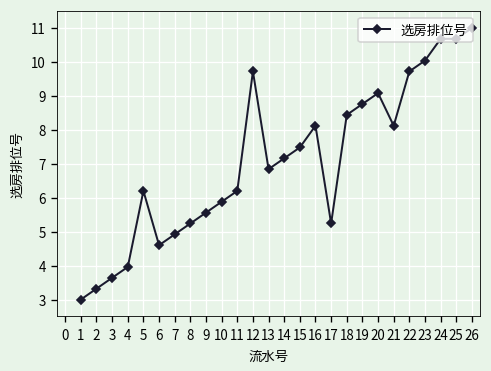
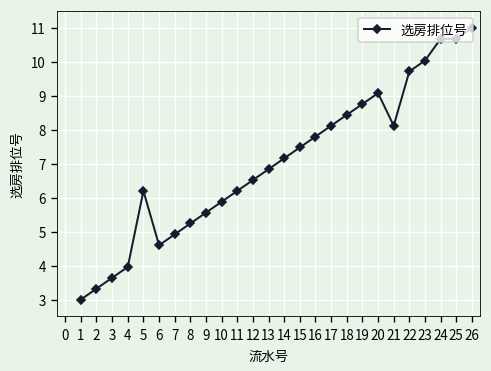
12: 9.7 -> 6.5
16: 8.1 -> 7.8
17: 5.2 -> 8.1
